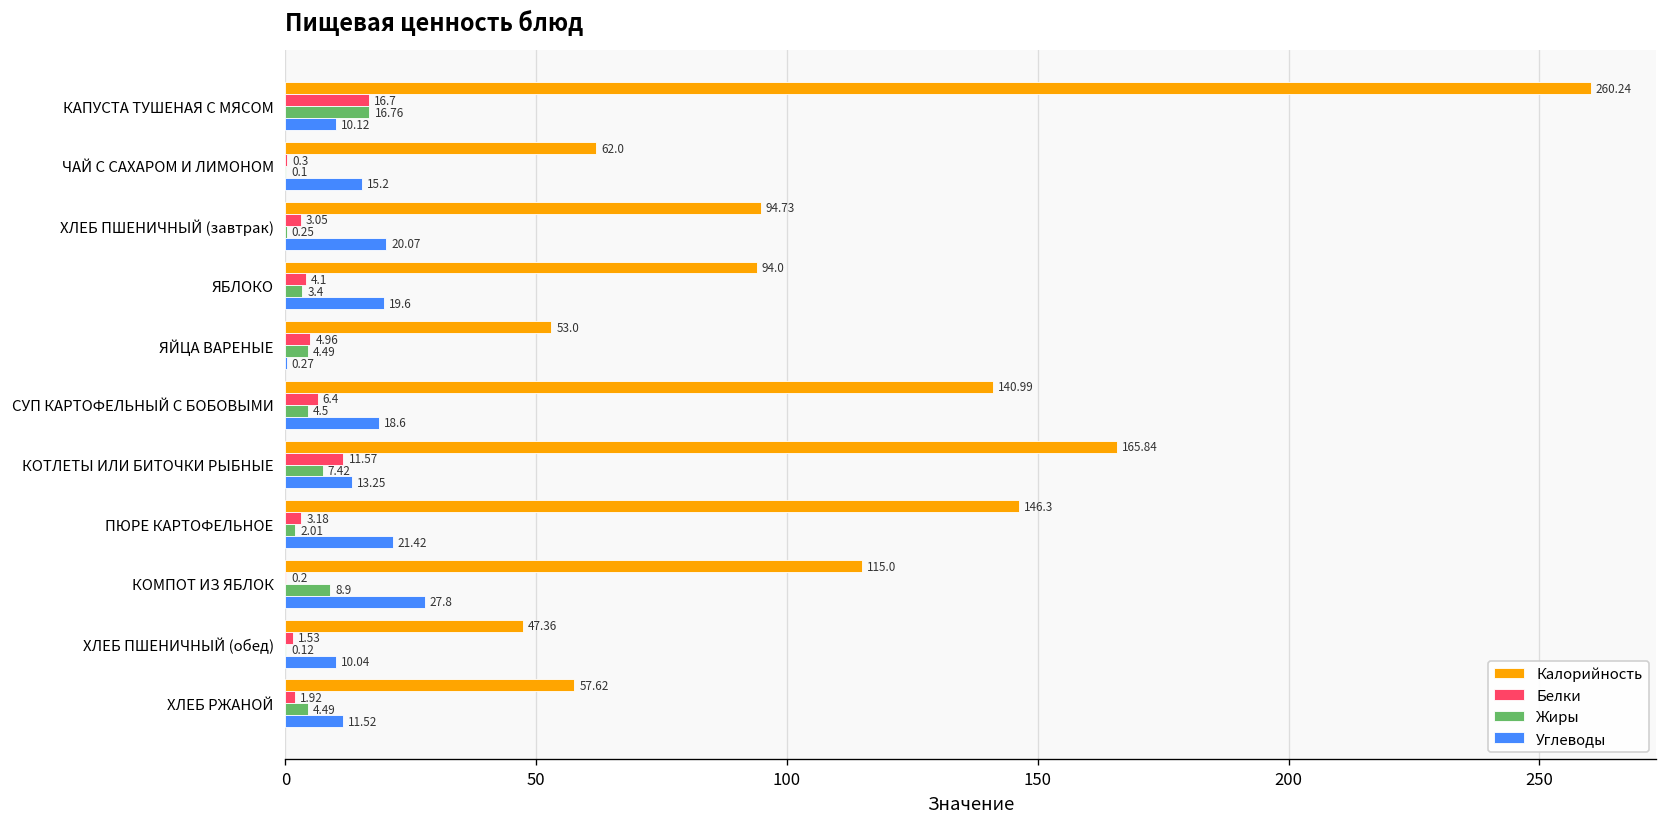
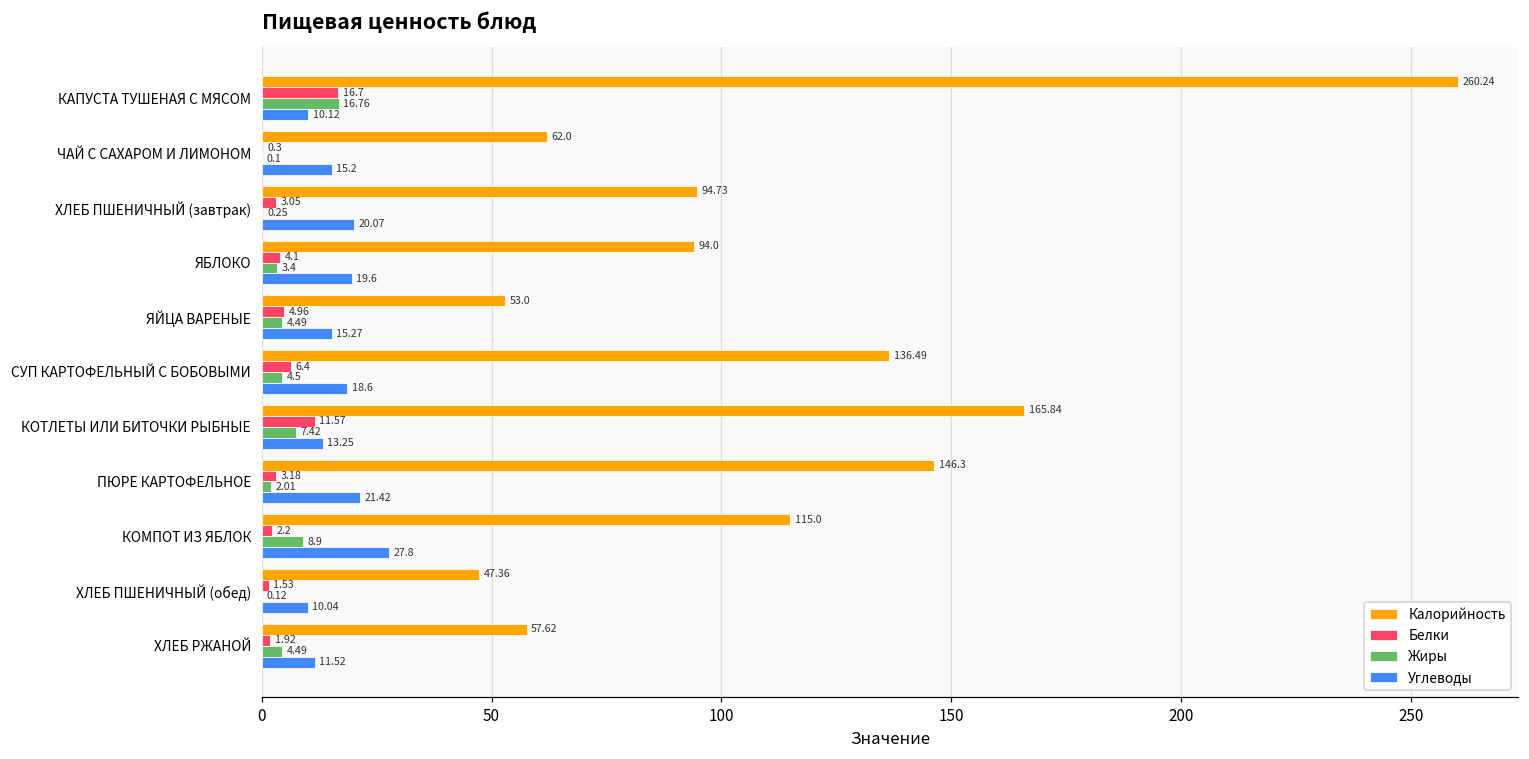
Углеводы, ЯЙЦА ВАРЕНЫЕ: 0.27 -> 15.27
Калорийность, СУП КАРТОФЕЛЬНЫЙ С БОБОВЫМИ: 140.99 -> 136.49
Белки, КОМПОТ ИЗ ЯБЛОК: 0.2 -> 2.2
